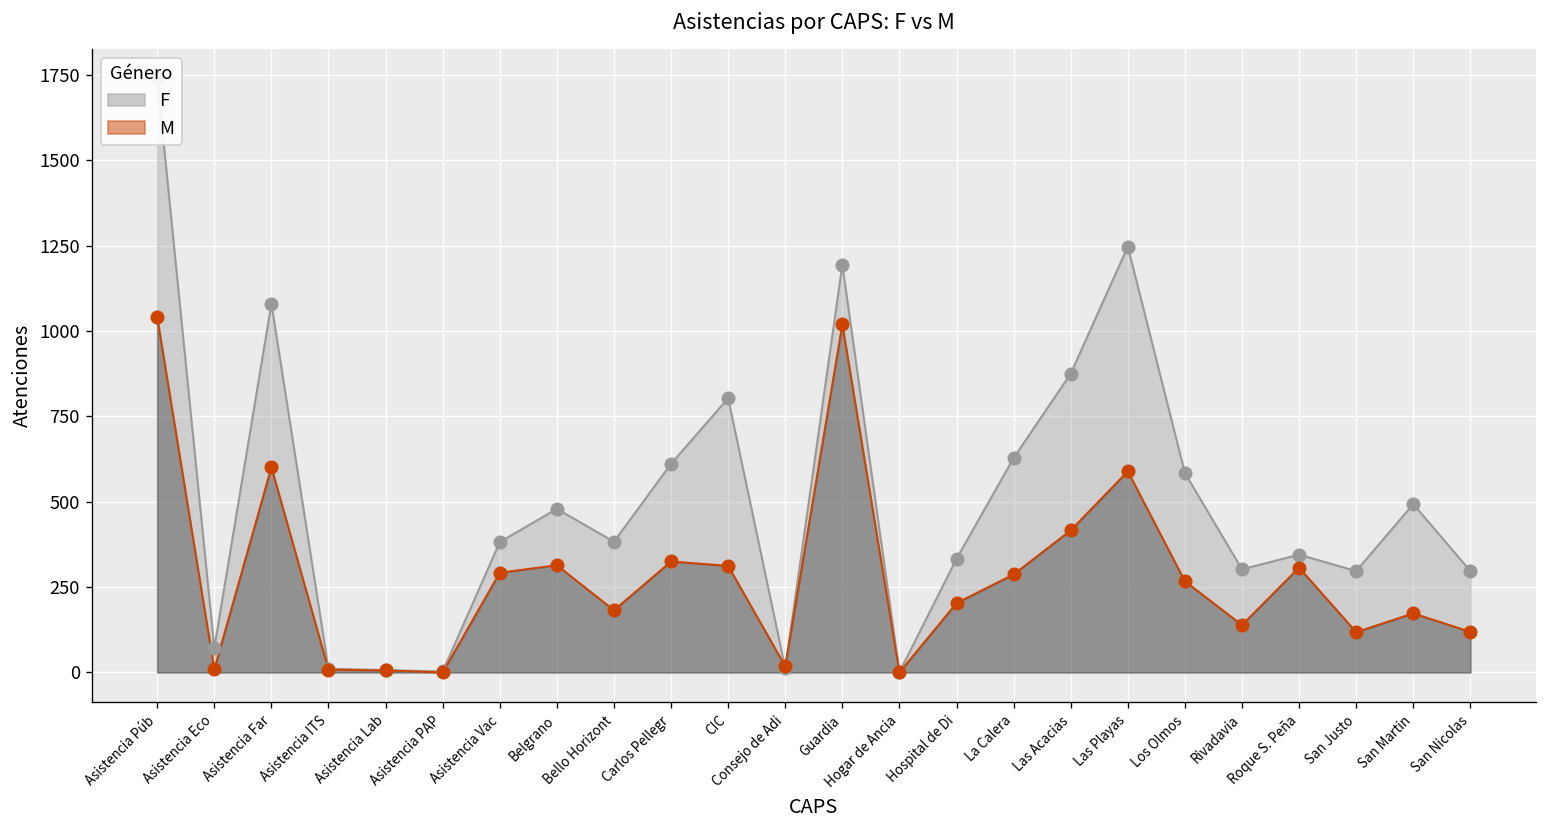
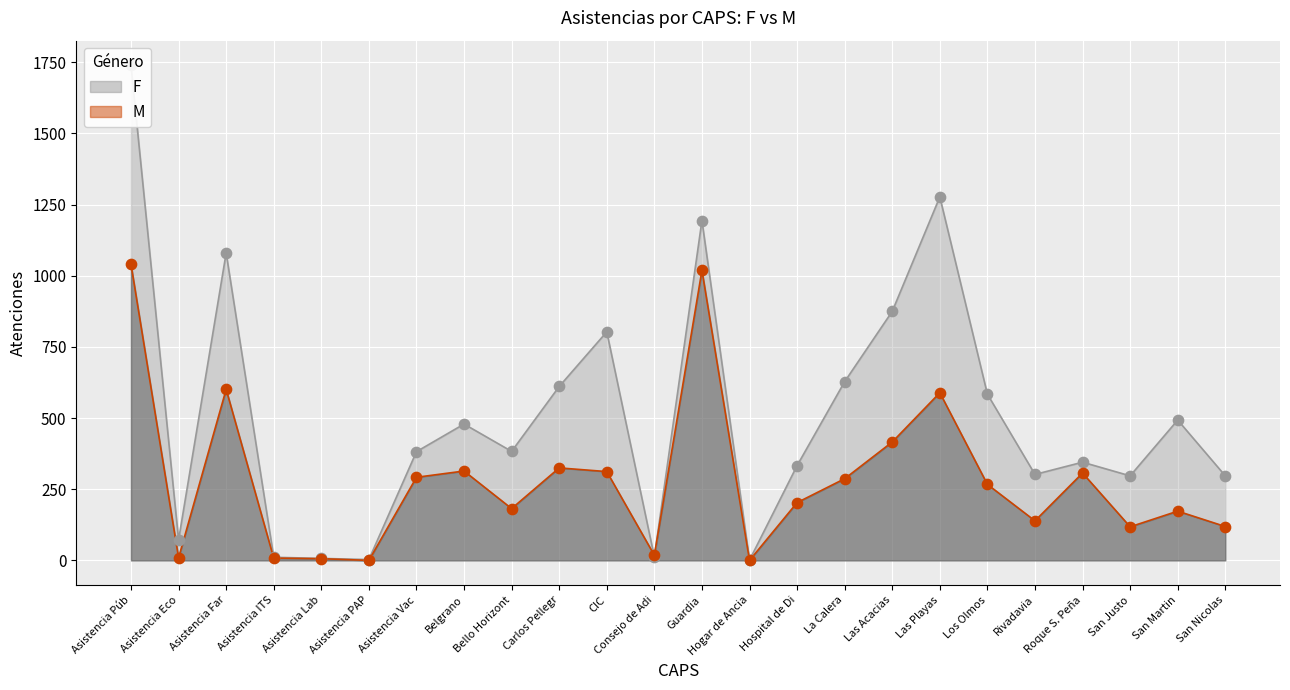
F, Las Playas: 1250 -> 1280
